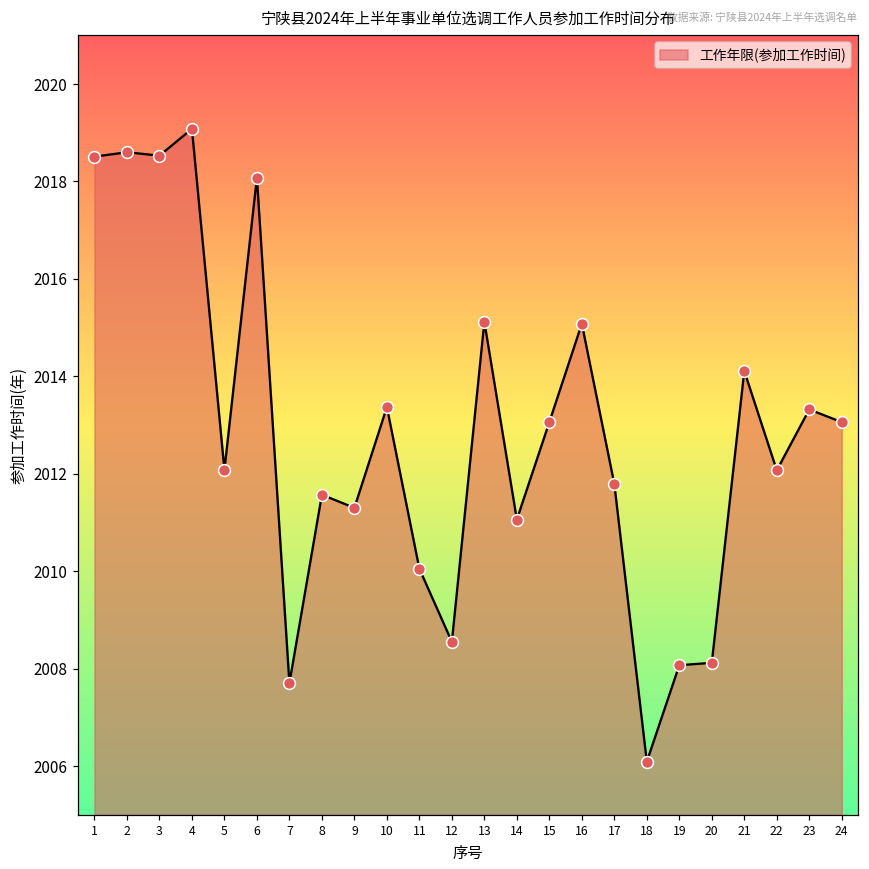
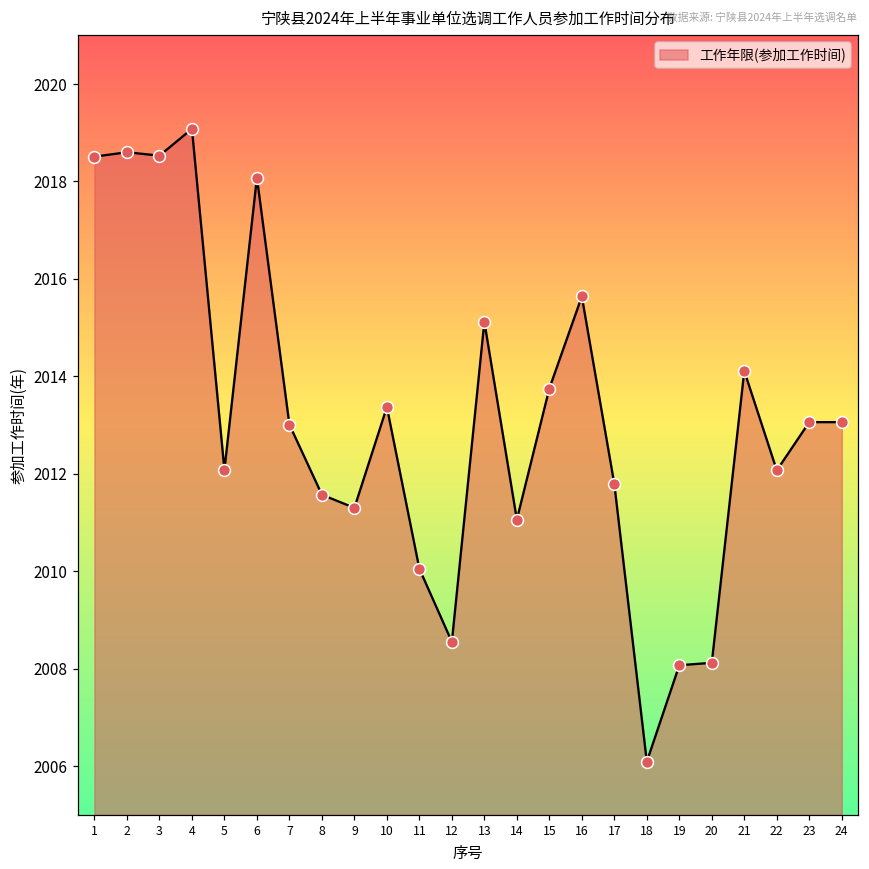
7: 2007.7 -> 2013.0
15: 2013.1 -> 2013.8
16: 2015.1 -> 2015.6
23: 2013.3 -> 2013.1
